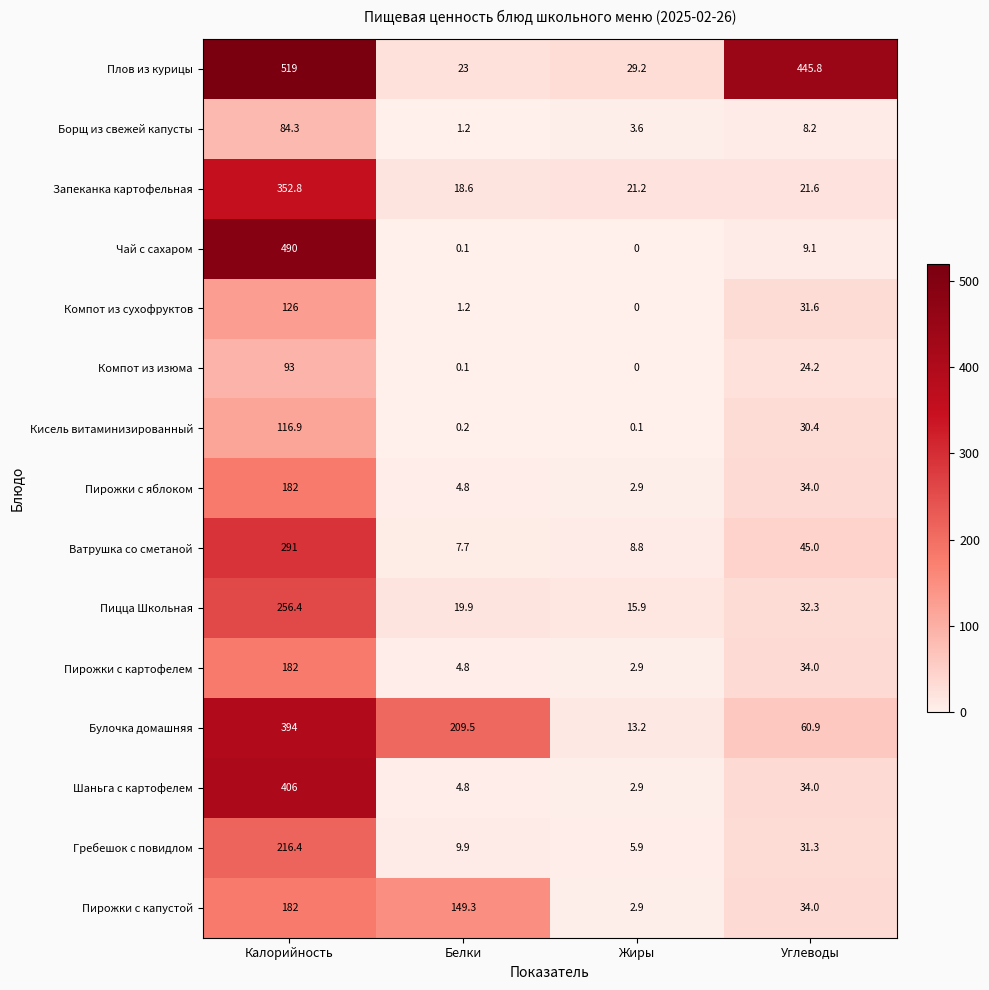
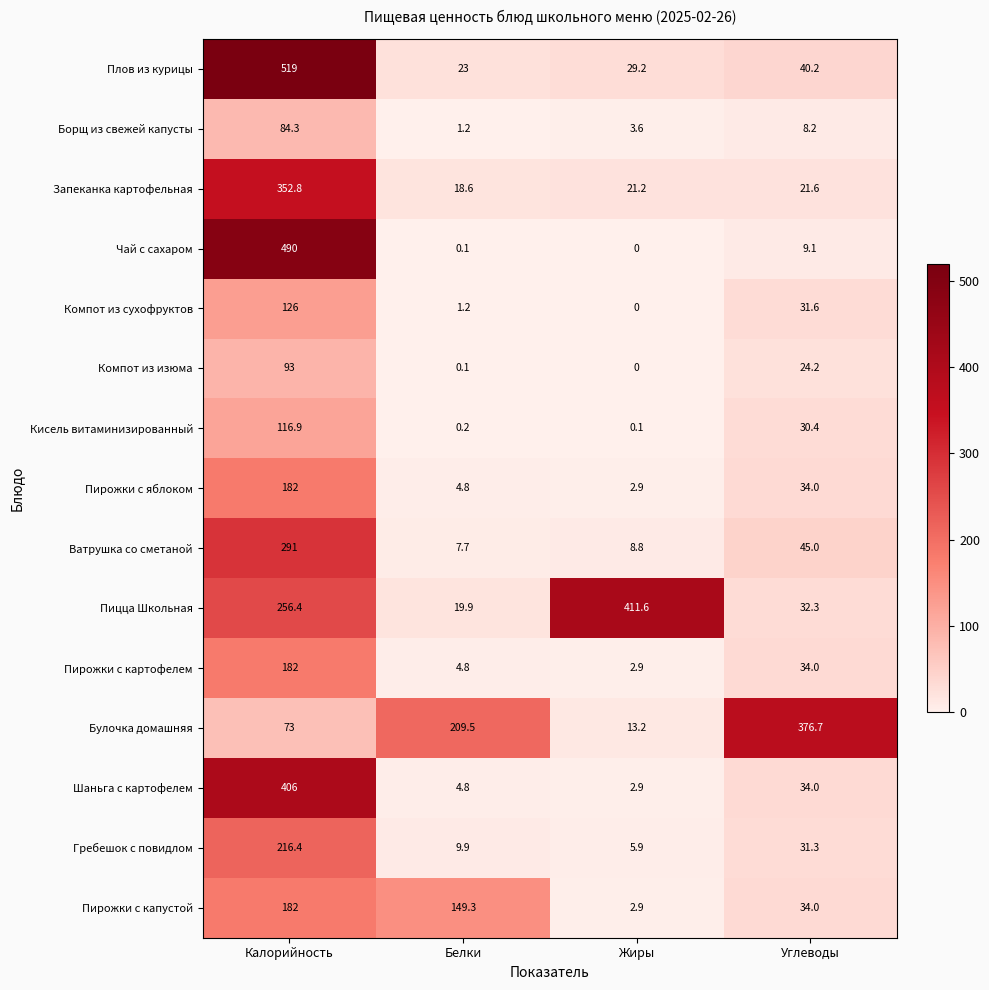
Плов из курицы, Углеводы: 445.8 -> 40.2
Пицца Школьная, Жиры: 15.9 -> 411.6
Булочка домашняя, Калорийность: 394 -> 73
Булочка домашняя, Углеводы: 60.9 -> 376.7
